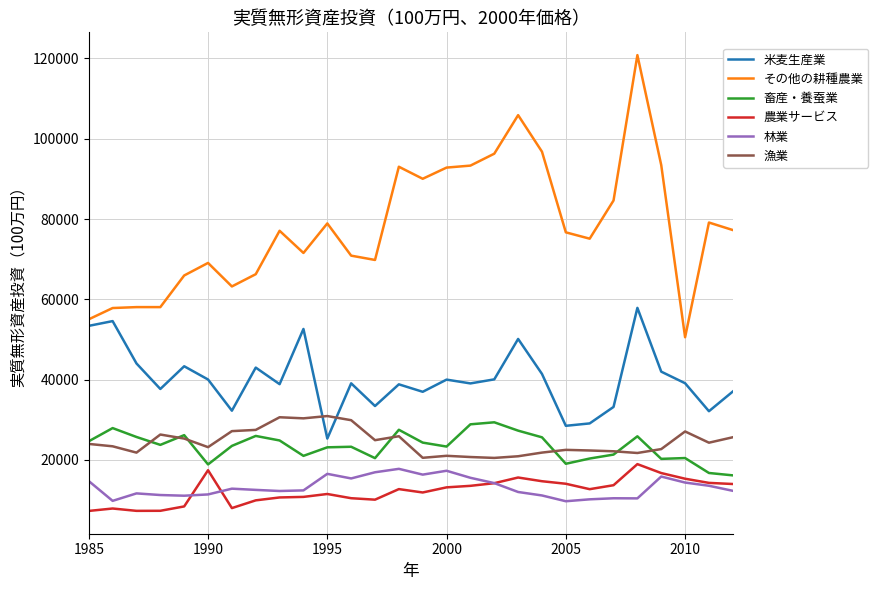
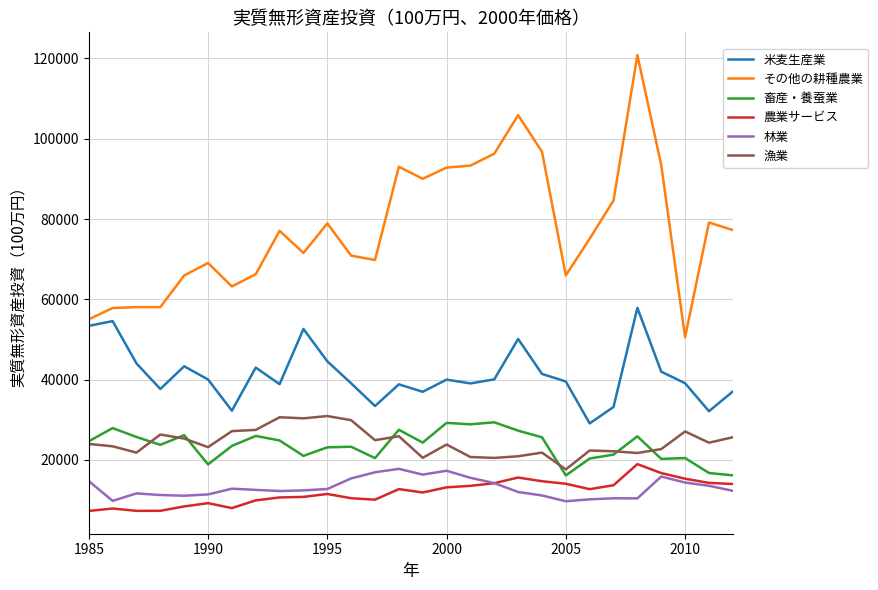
農業サービス, 1990: 17000 -> 9000
米麦生産業, 1995: 25000 -> 45000
林業, 1995: 17000 -> 13000
畜産・養蚕業, 2000: 23000 -> 29000
漁業, 2000: 21000 -> 24000
米麦生産業, 2005: 28000 -> 40000
その他の耕種農業, 2005: 77000 -> 66000
畜産・養蚕業, 2005: 19000 -> 16000
漁業, 2005: 23000 -> 18000
